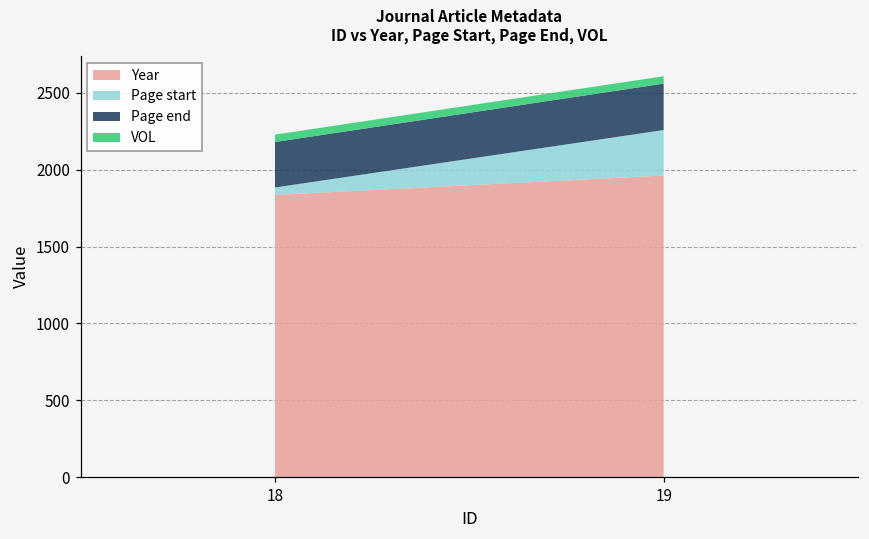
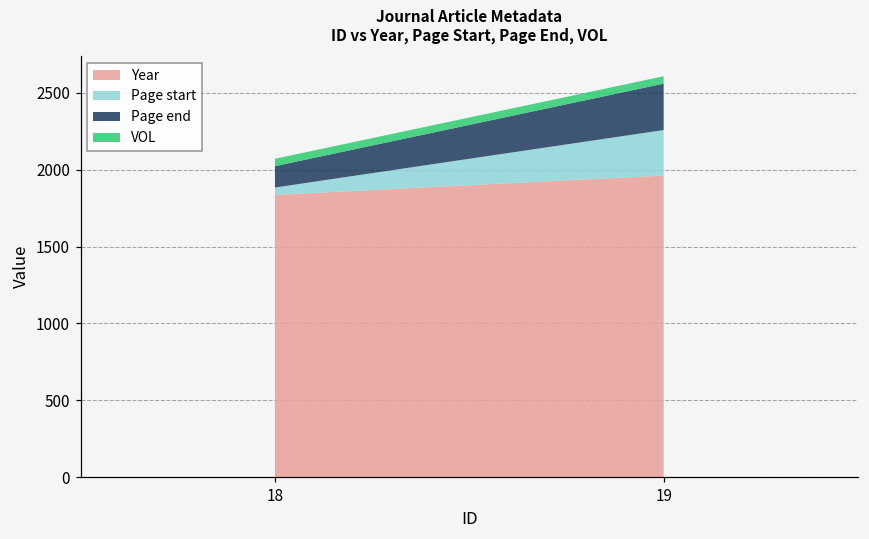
Page end, 18: 300 -> 140
